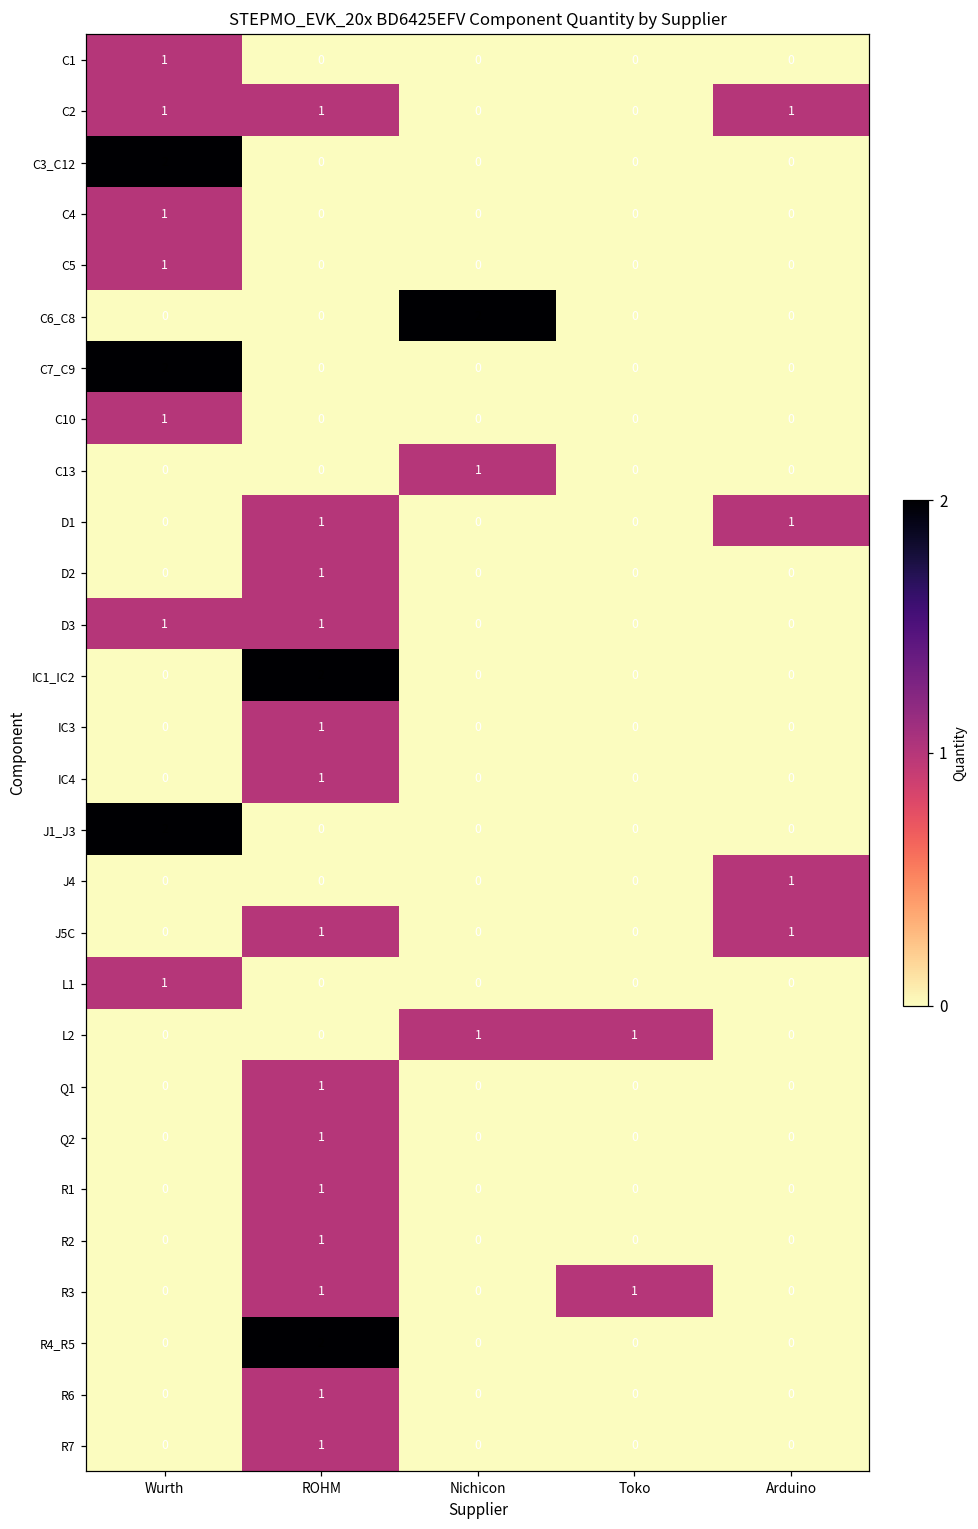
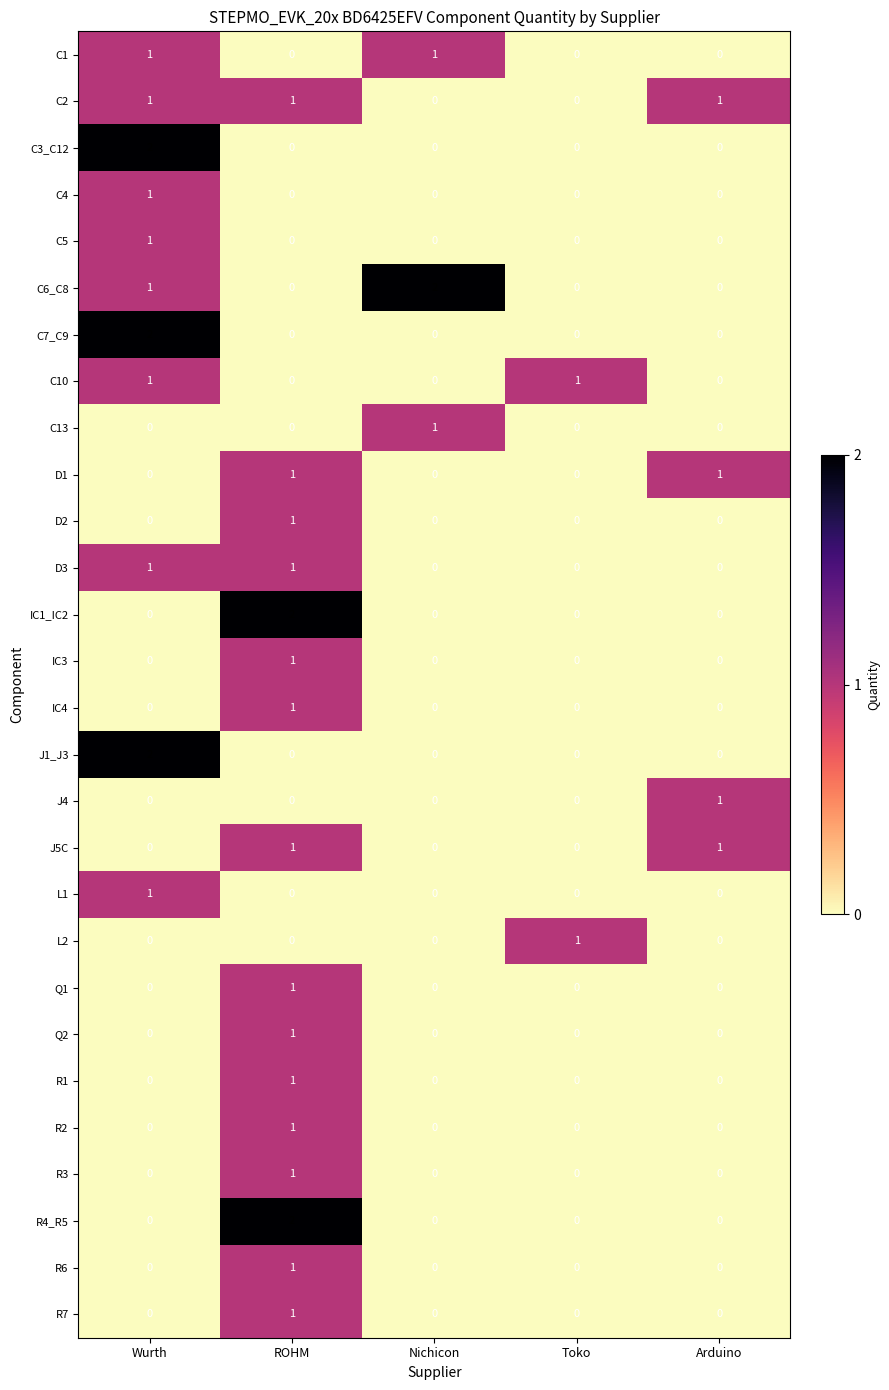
C1, Nichicon: 0 -> 1
C6_C8, Wurth: 0 -> 1
C10, Toko: 0 -> 1
L2, Nichicon: 1 -> 0
R3, Toko: 1 -> 0
